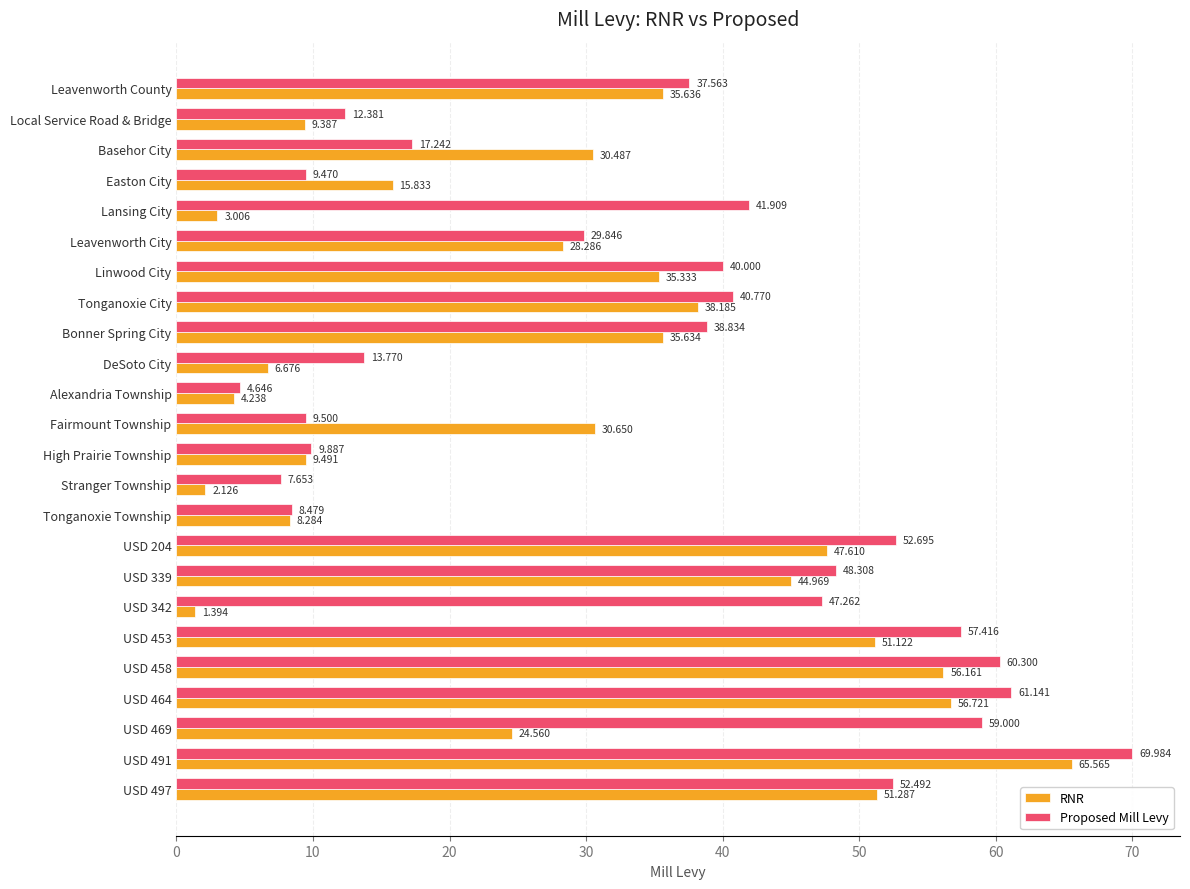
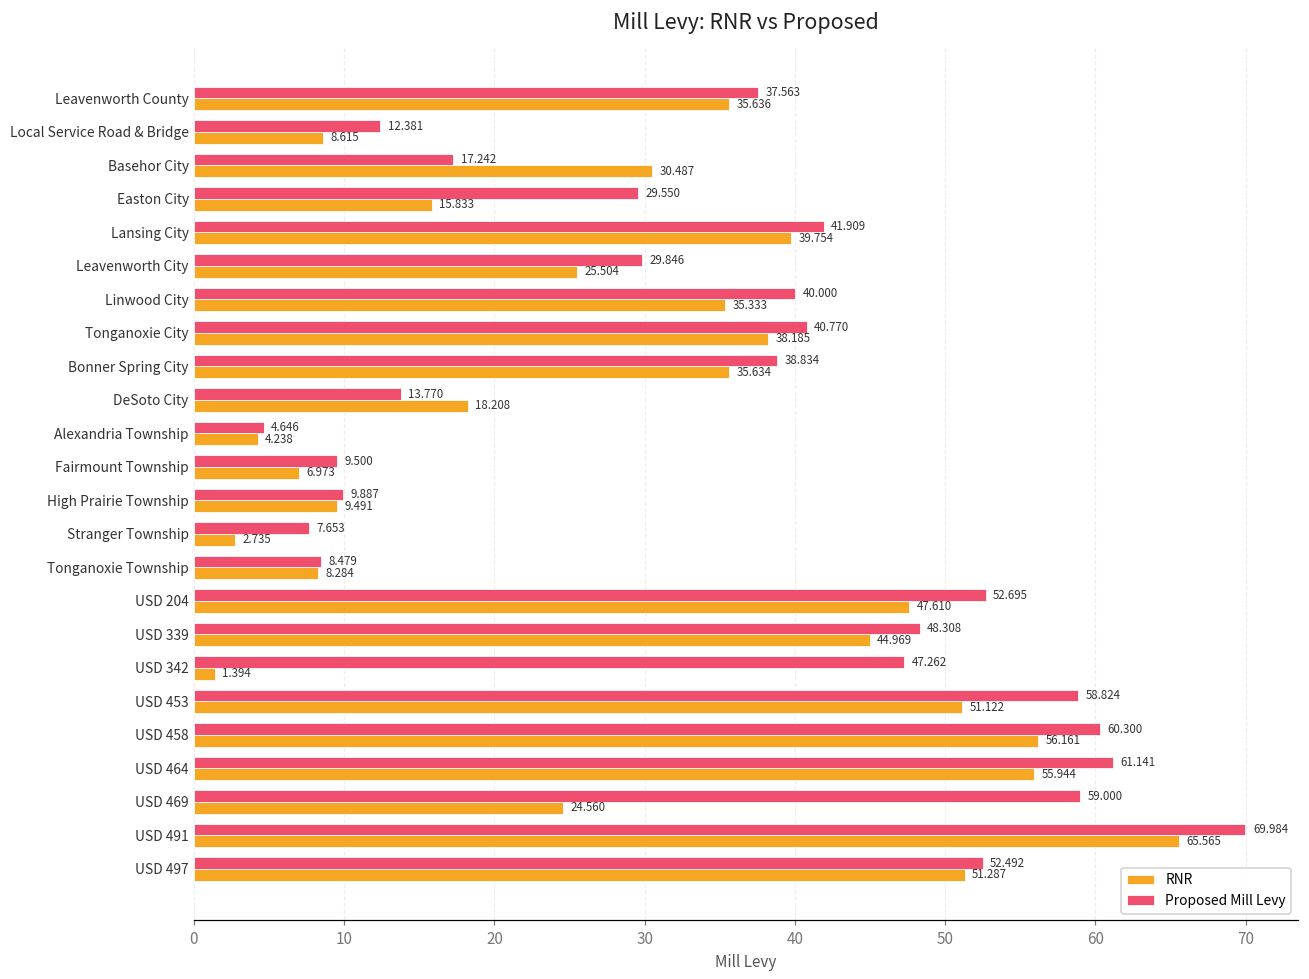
RNR, Local Service Road & Bridge: 9.387 -> 8.615
Proposed Mill Levy, Easton City: 9.470 -> 29.550
RNR, Lansing City: 3.006 -> 39.754
RNR, Leavenworth City: 28.286 -> 25.504
RNR, DeSoto City: 6.676 -> 18.208
RNR, Fairmount Township: 30.650 -> 6.973
RNR, Stranger Township: 2.126 -> 2.735
Proposed Mill Levy, USD 453: 57.416 -> 58.824
RNR, USD 464: 56.721 -> 55.944
